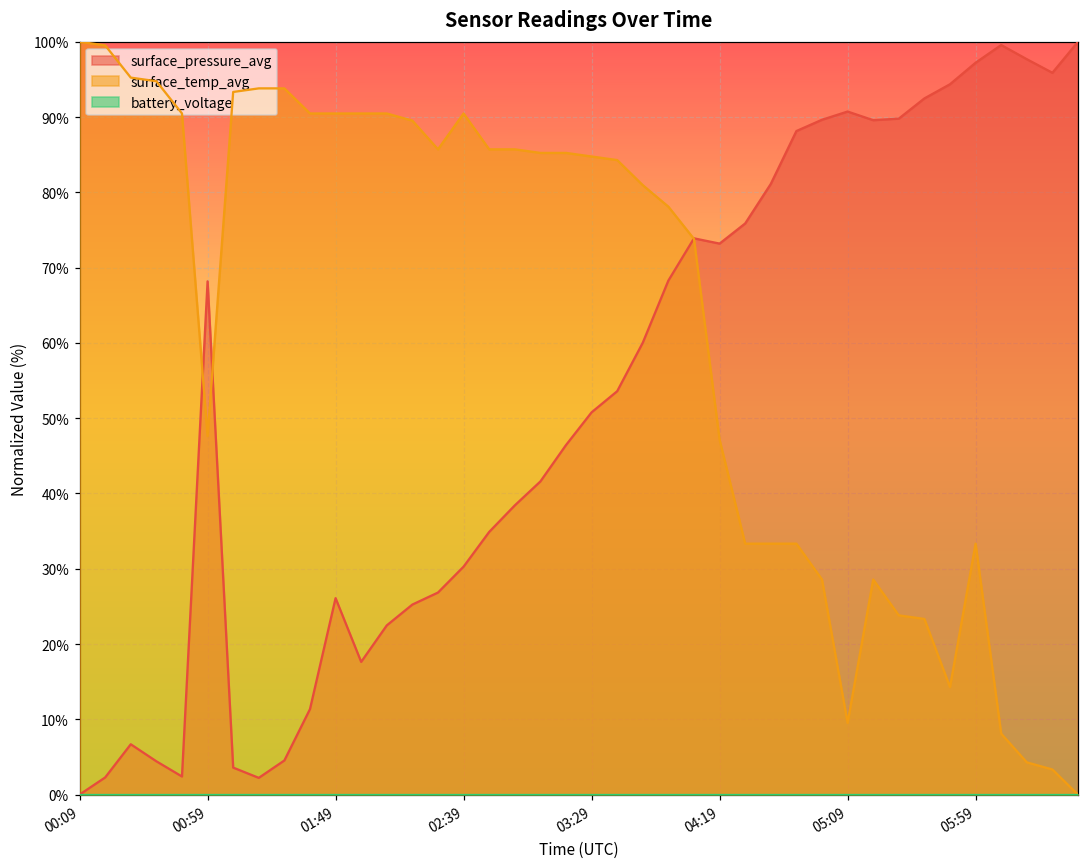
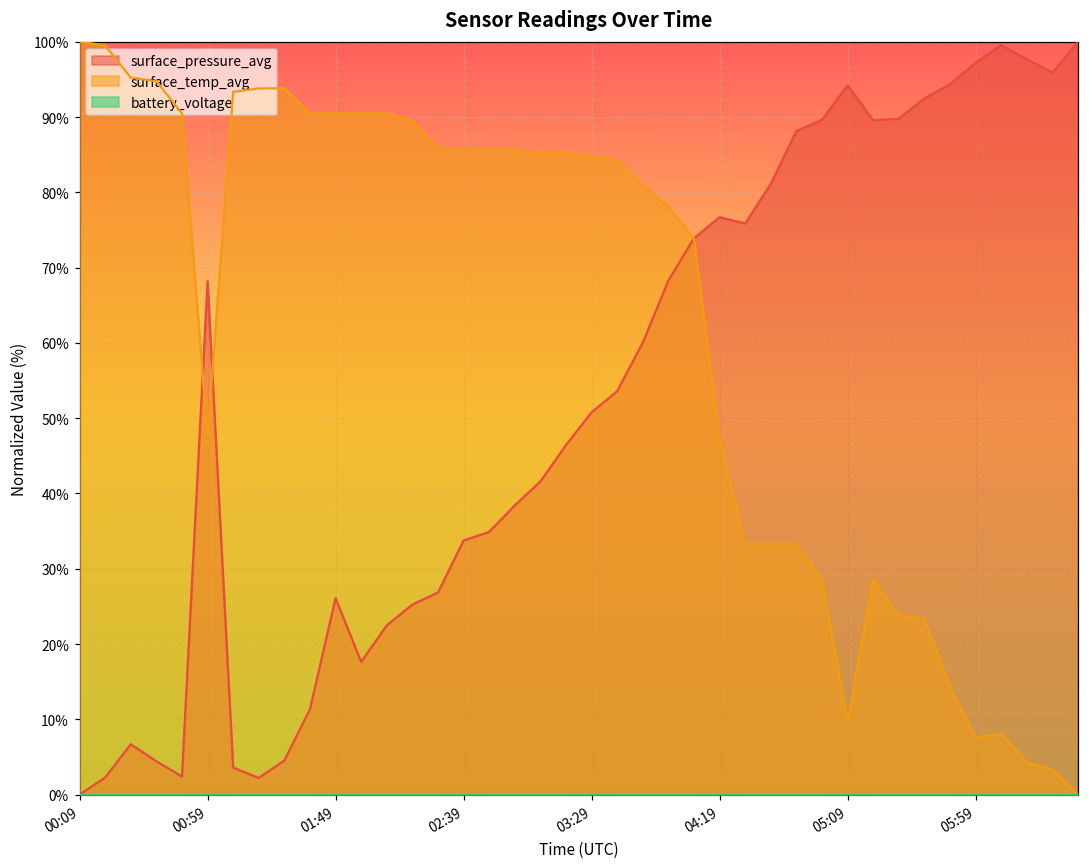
surface_pressure_avg, 02:39: 30% -> 34%
surface_temp_avg, 02:39: 90% -> 86%
surface_pressure_avg, 04:19: 73% -> 77%
surface_pressure_avg, 05:09: 91% -> 94%
surface_temp_avg, 05:59: 33% -> 8%
